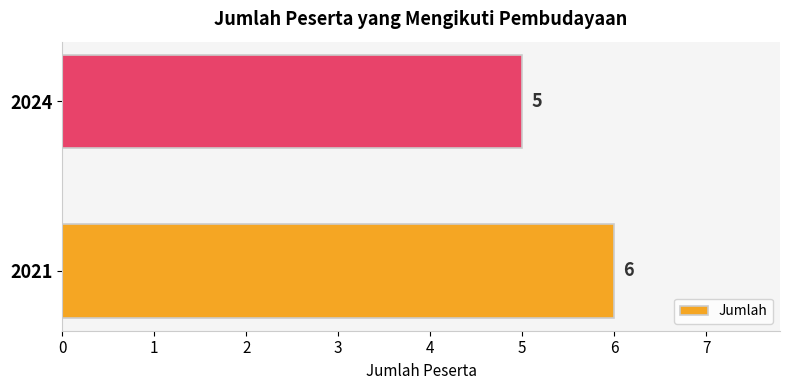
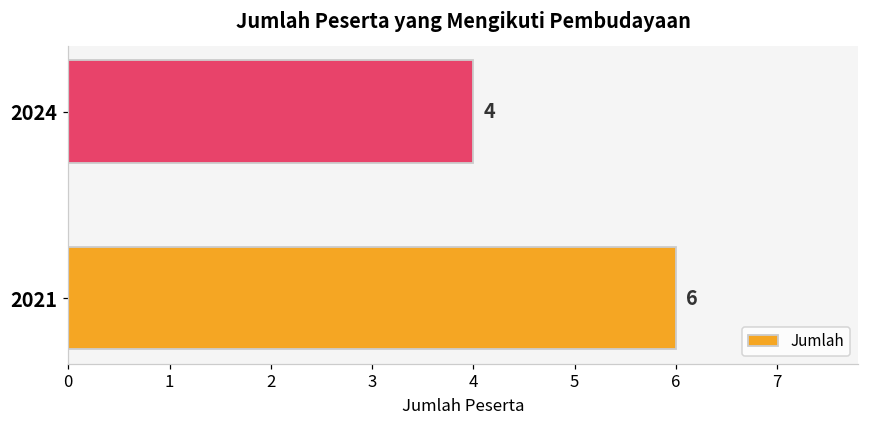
2024: 5 -> 4
